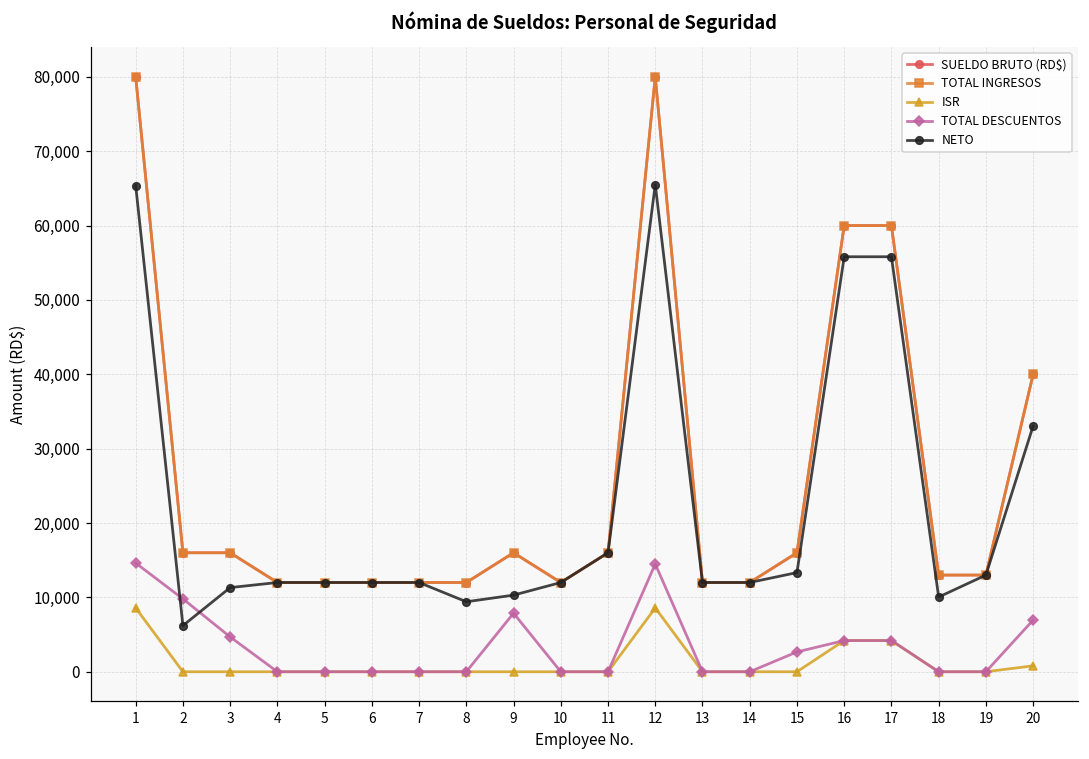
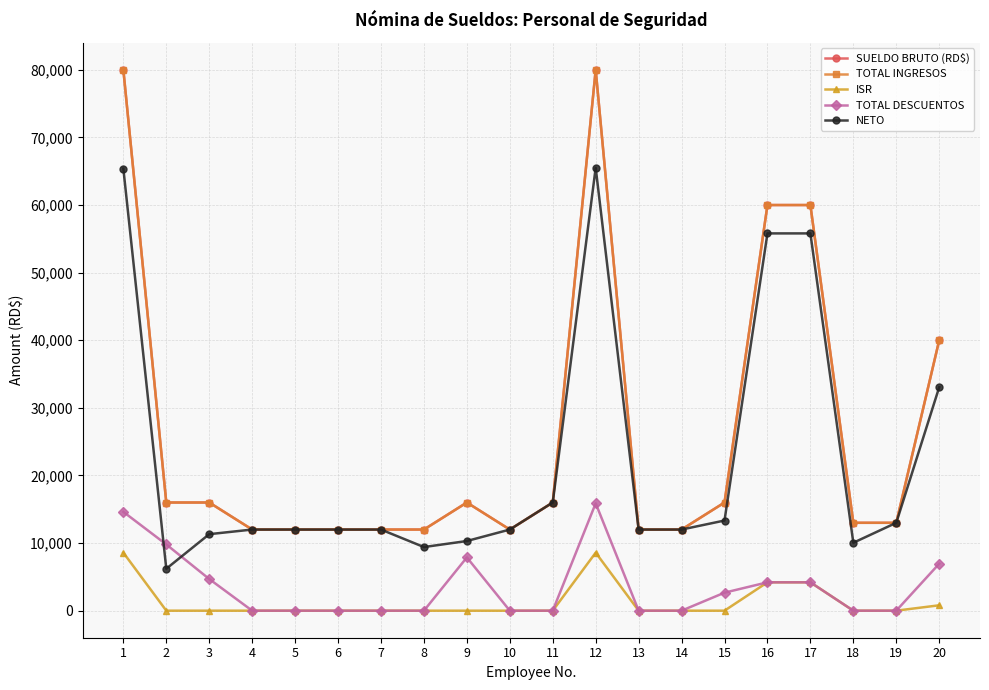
TOTAL DESCUENTOS, 12: 14,000 -> 16,000
